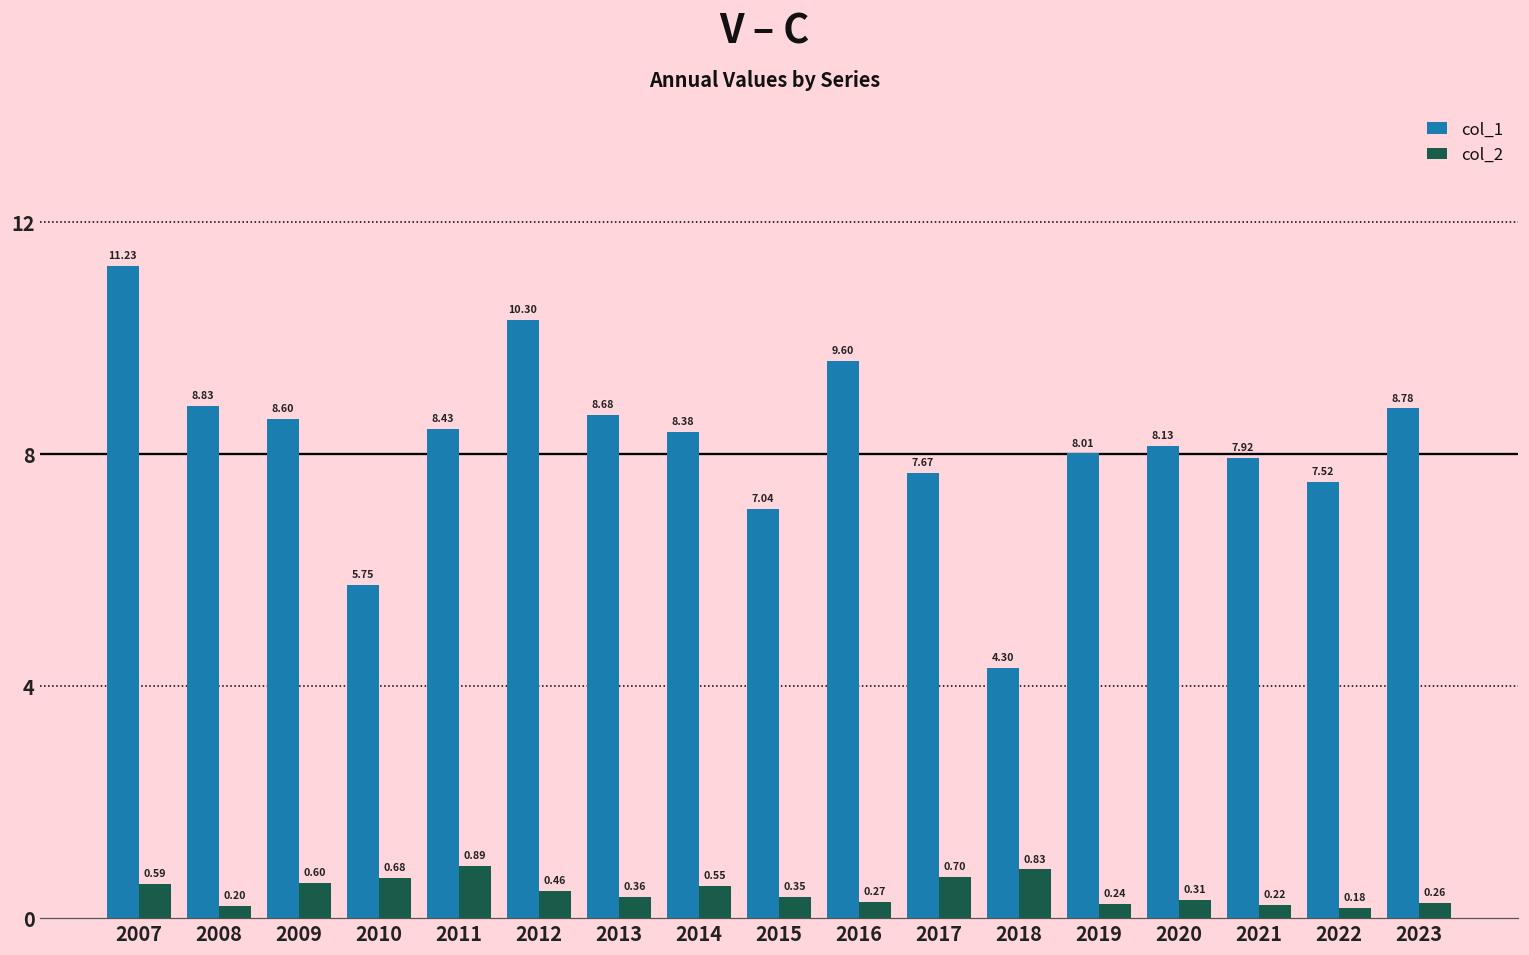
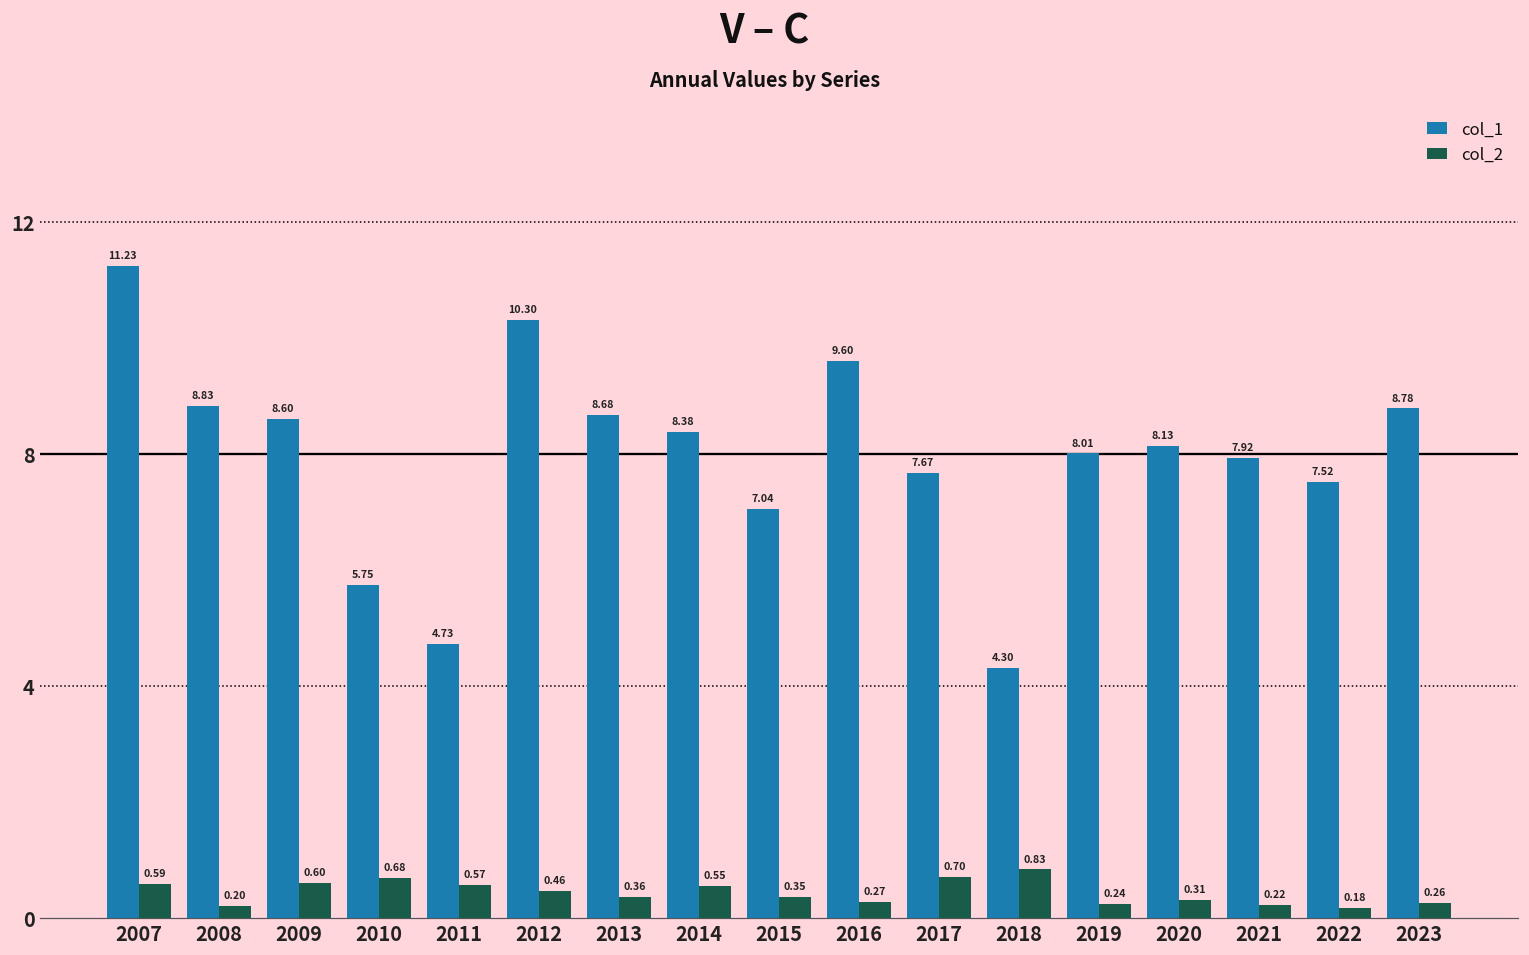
col_1, 2011: 8.43 -> 4.73
col_2, 2011: 0.89 -> 0.57
